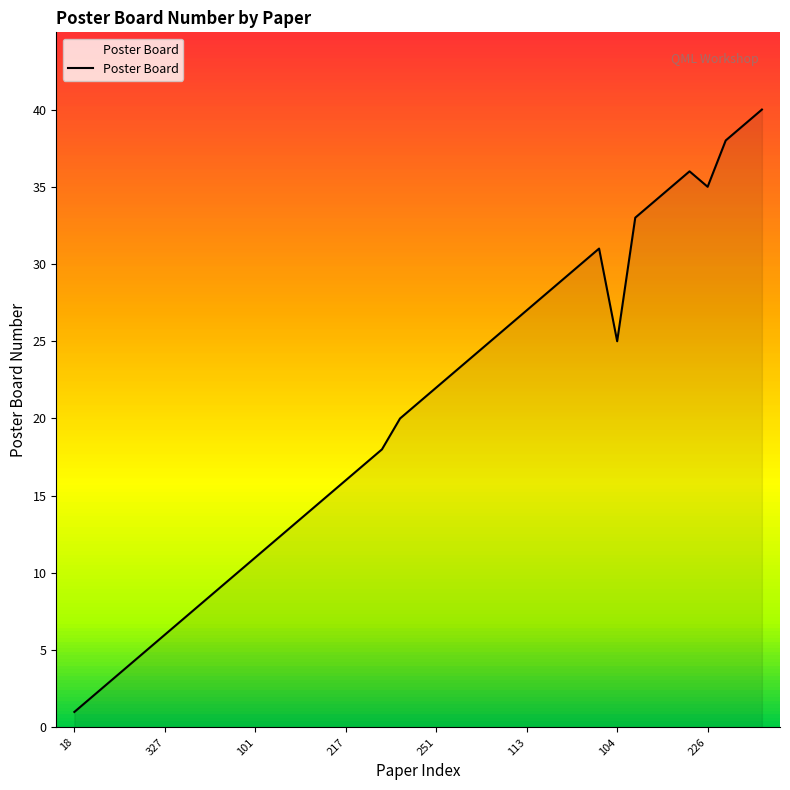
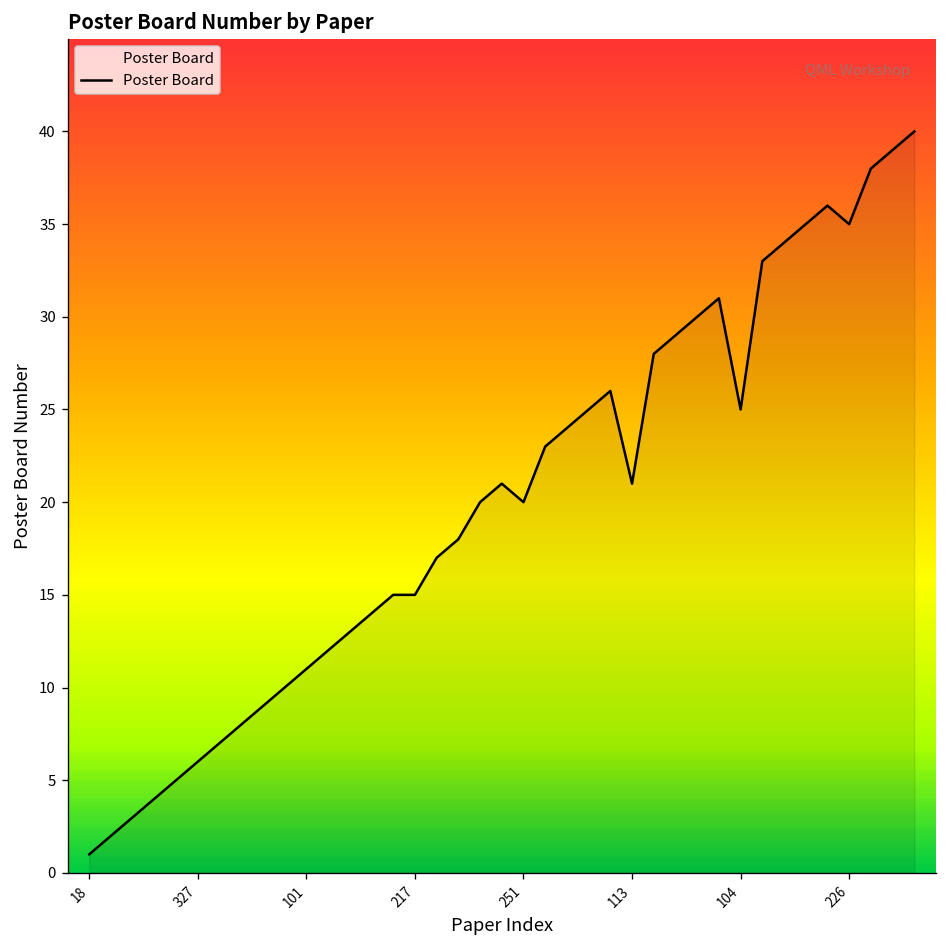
217: 16 -> 15
251: 22 -> 20
113: 27 -> 21
